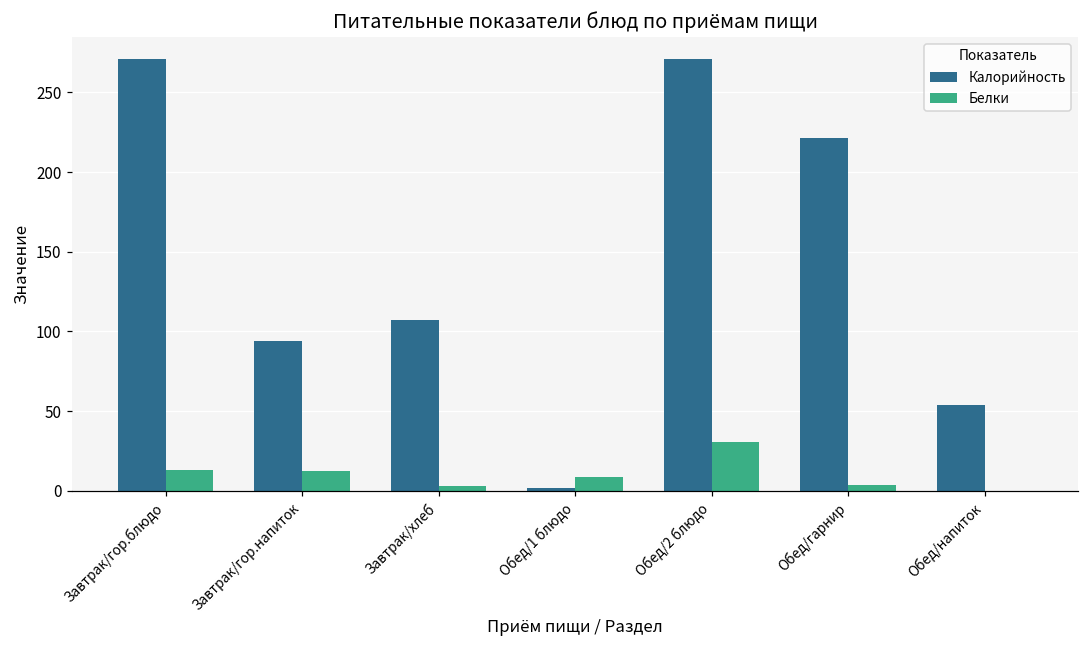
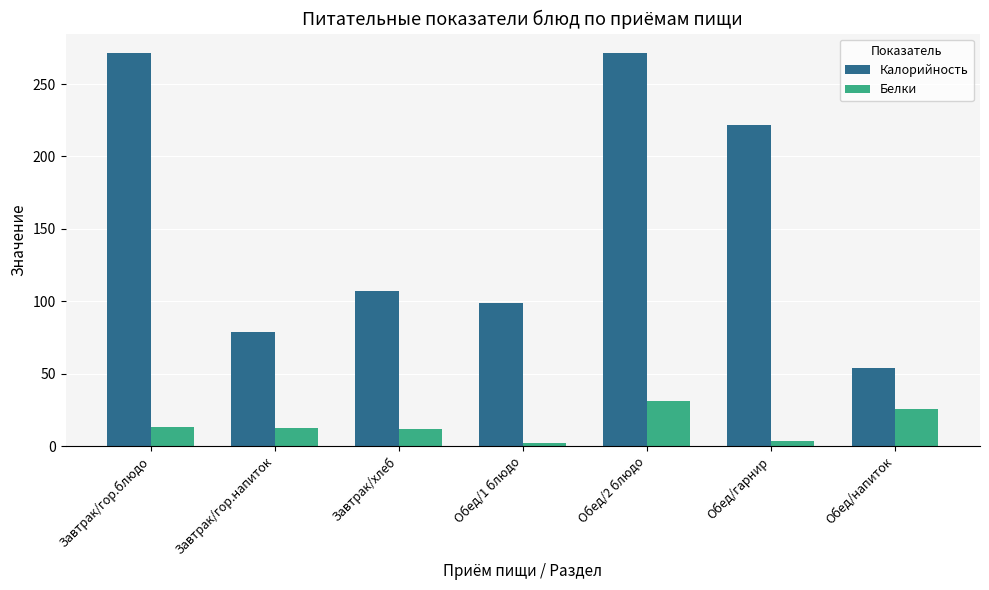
Калорийность, Завтрак/гор.напиток: 94 -> 79
Белки, Завтрак/хлеб: 3 -> 12
Калорийность, Обед/1 блюдо: 2 -> 99
Белки, Обед/1 блюдо: 8 -> 2
Белки, Обед/напиток: 0 -> 26
